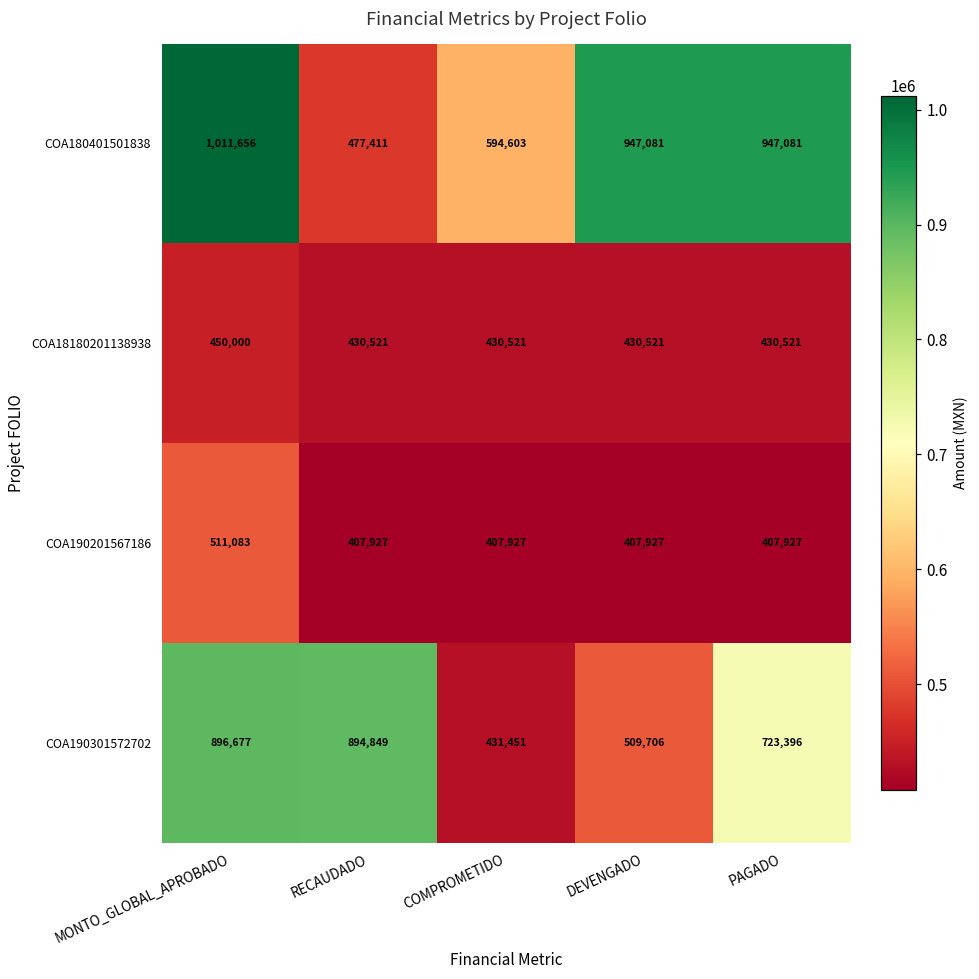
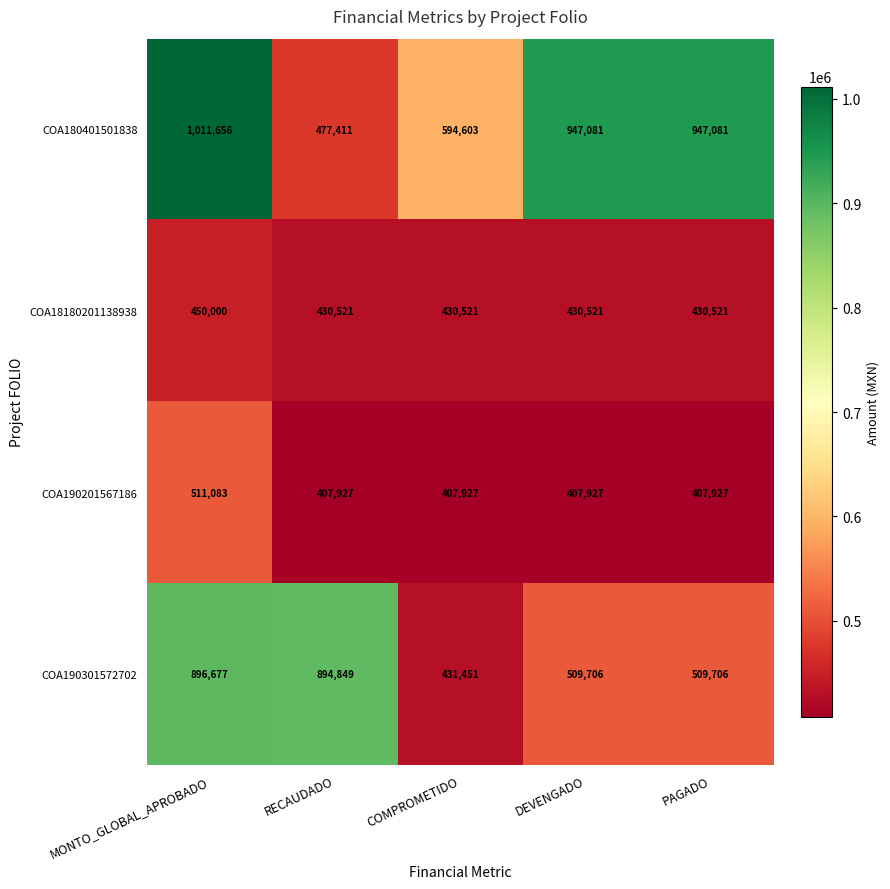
COA190301572702, PAGADO: 723,396 -> 509,706
